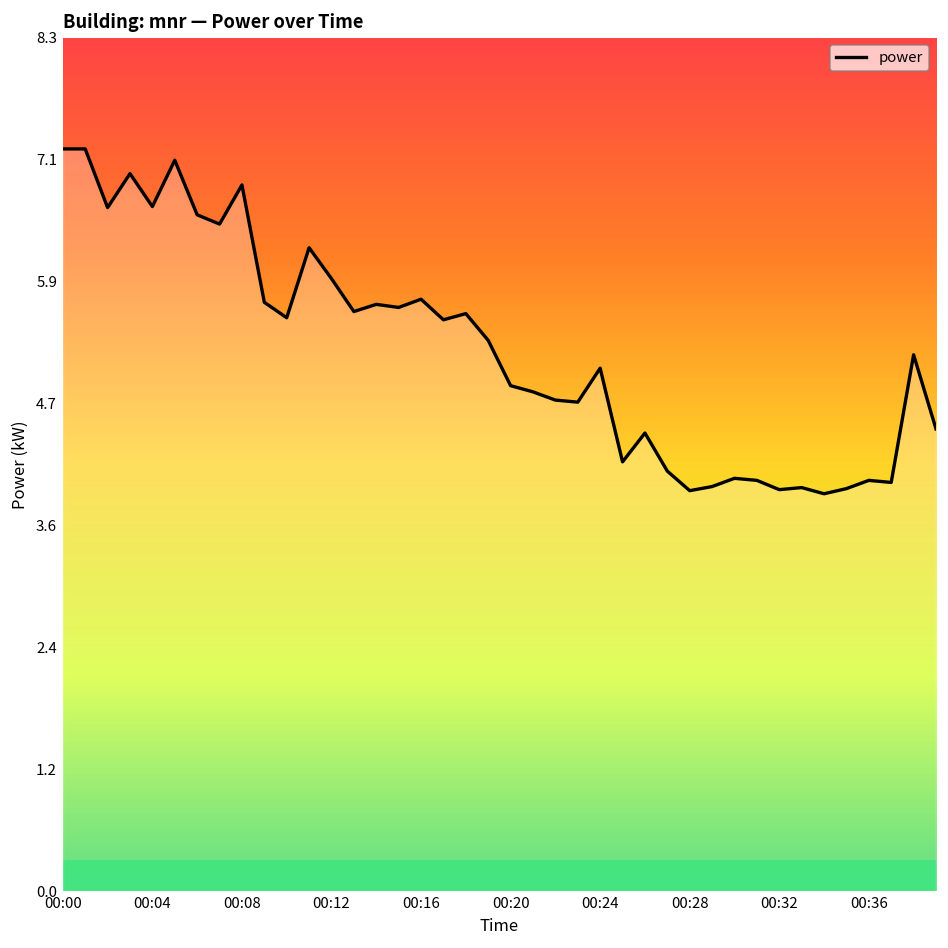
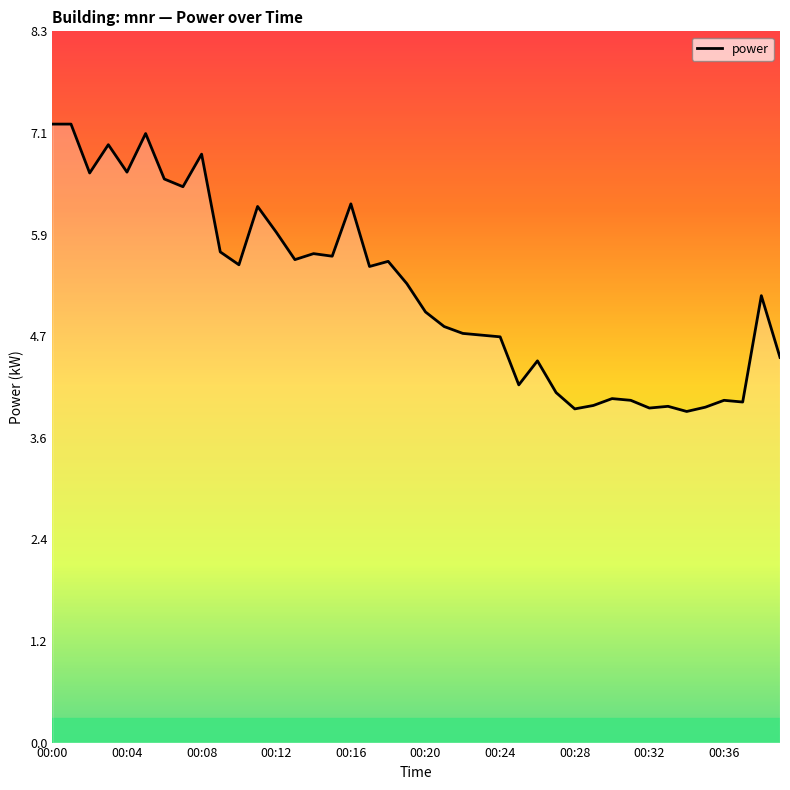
00:16: 5.8 -> 6.3
00:20: 4.9 -> 5.0
00:24: 5.1 -> 4.7
